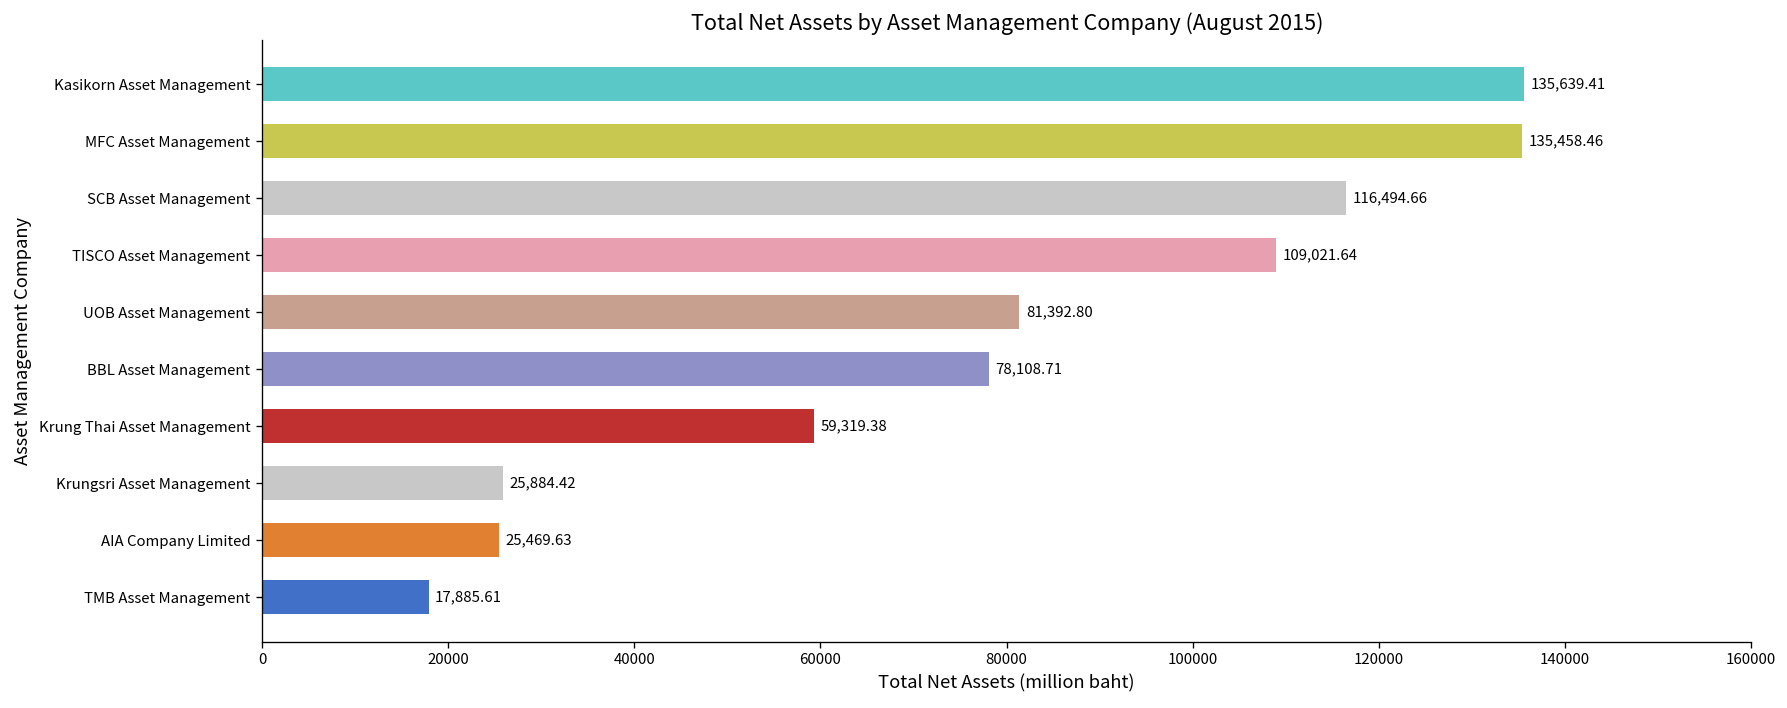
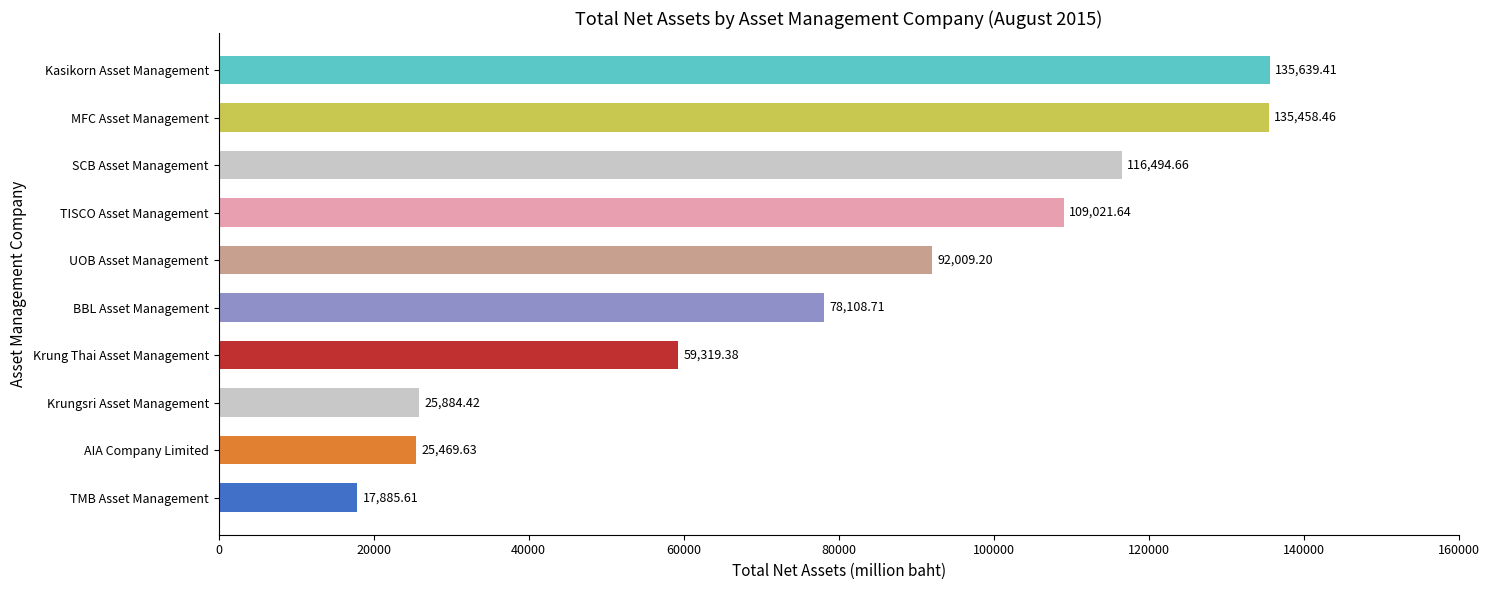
UOB Asset Management: 81,392.80 -> 92,009.20
